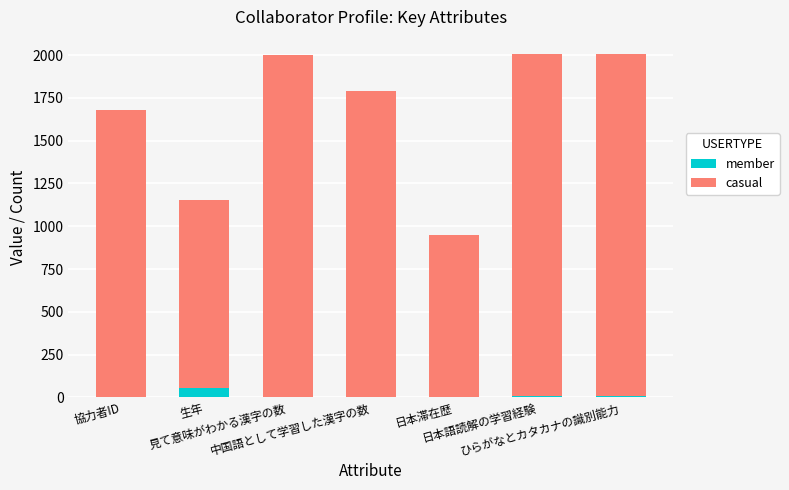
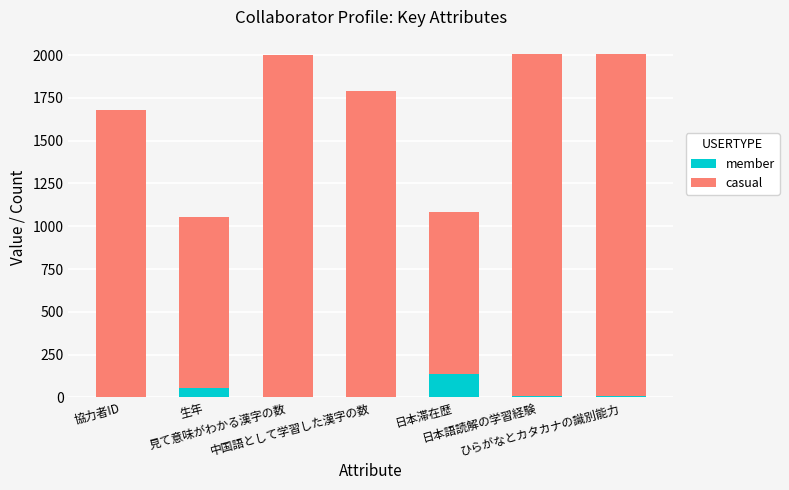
casual, 生年: 1100 -> 1000
member, 日本滞在歴: 10 -> 140
